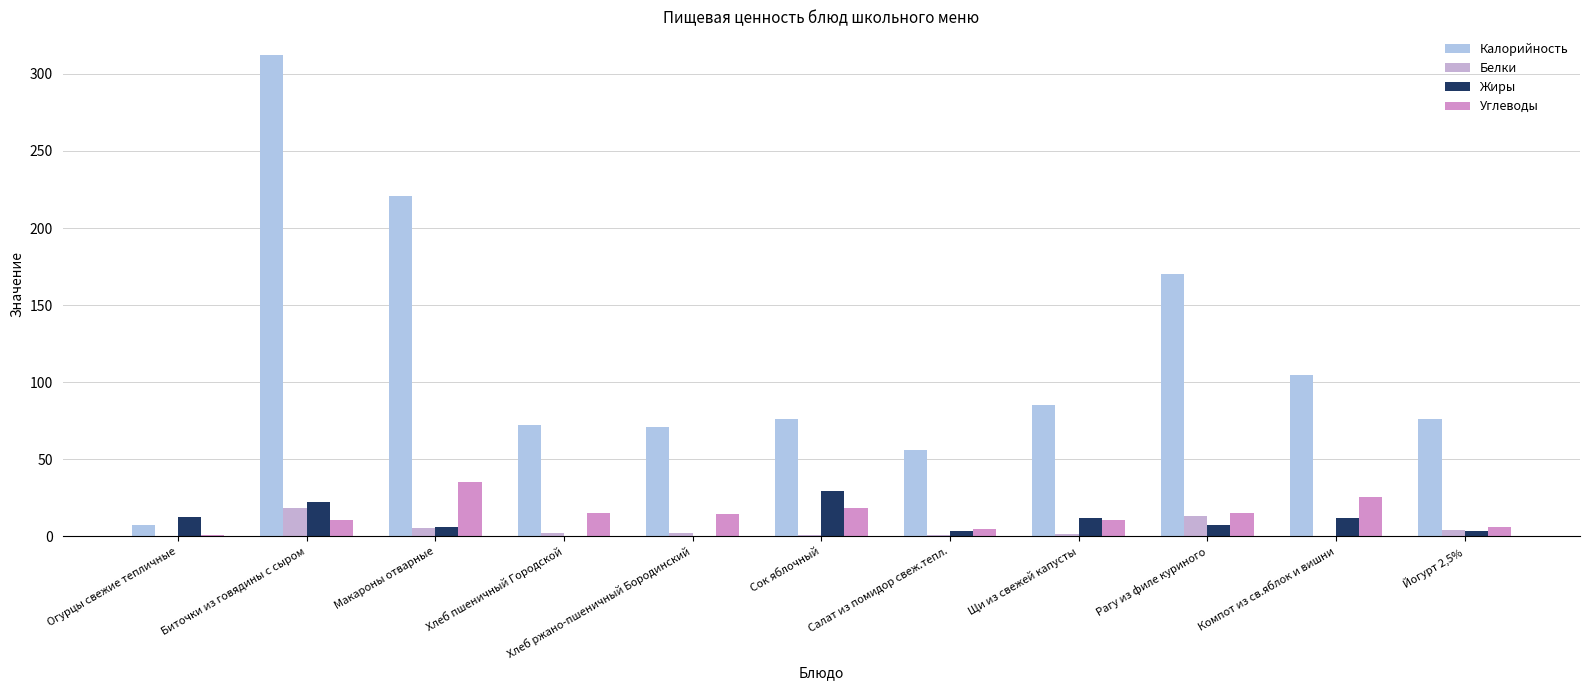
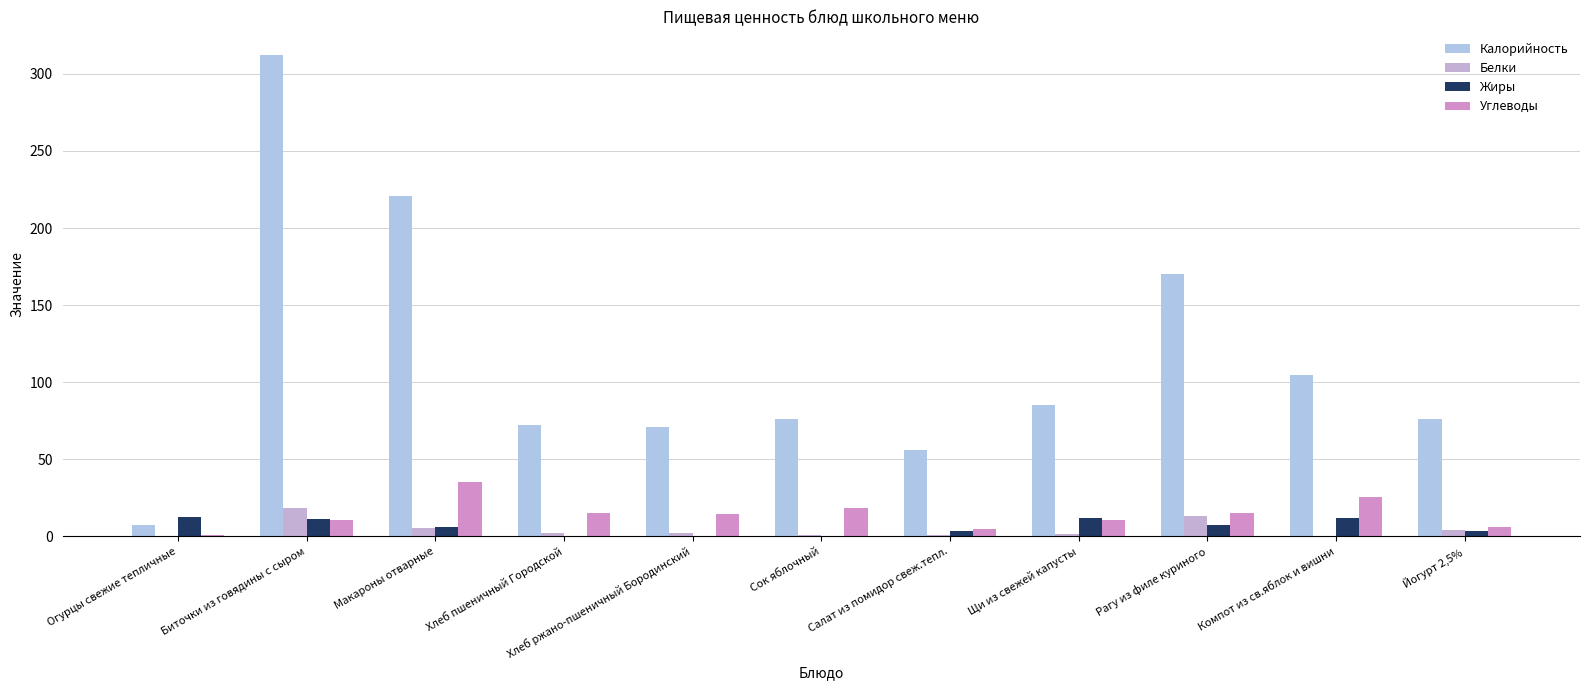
Жиры, Биточки из говядины с сыром: 23 -> 11
Жиры, Сок яблочный: 30 -> 0
